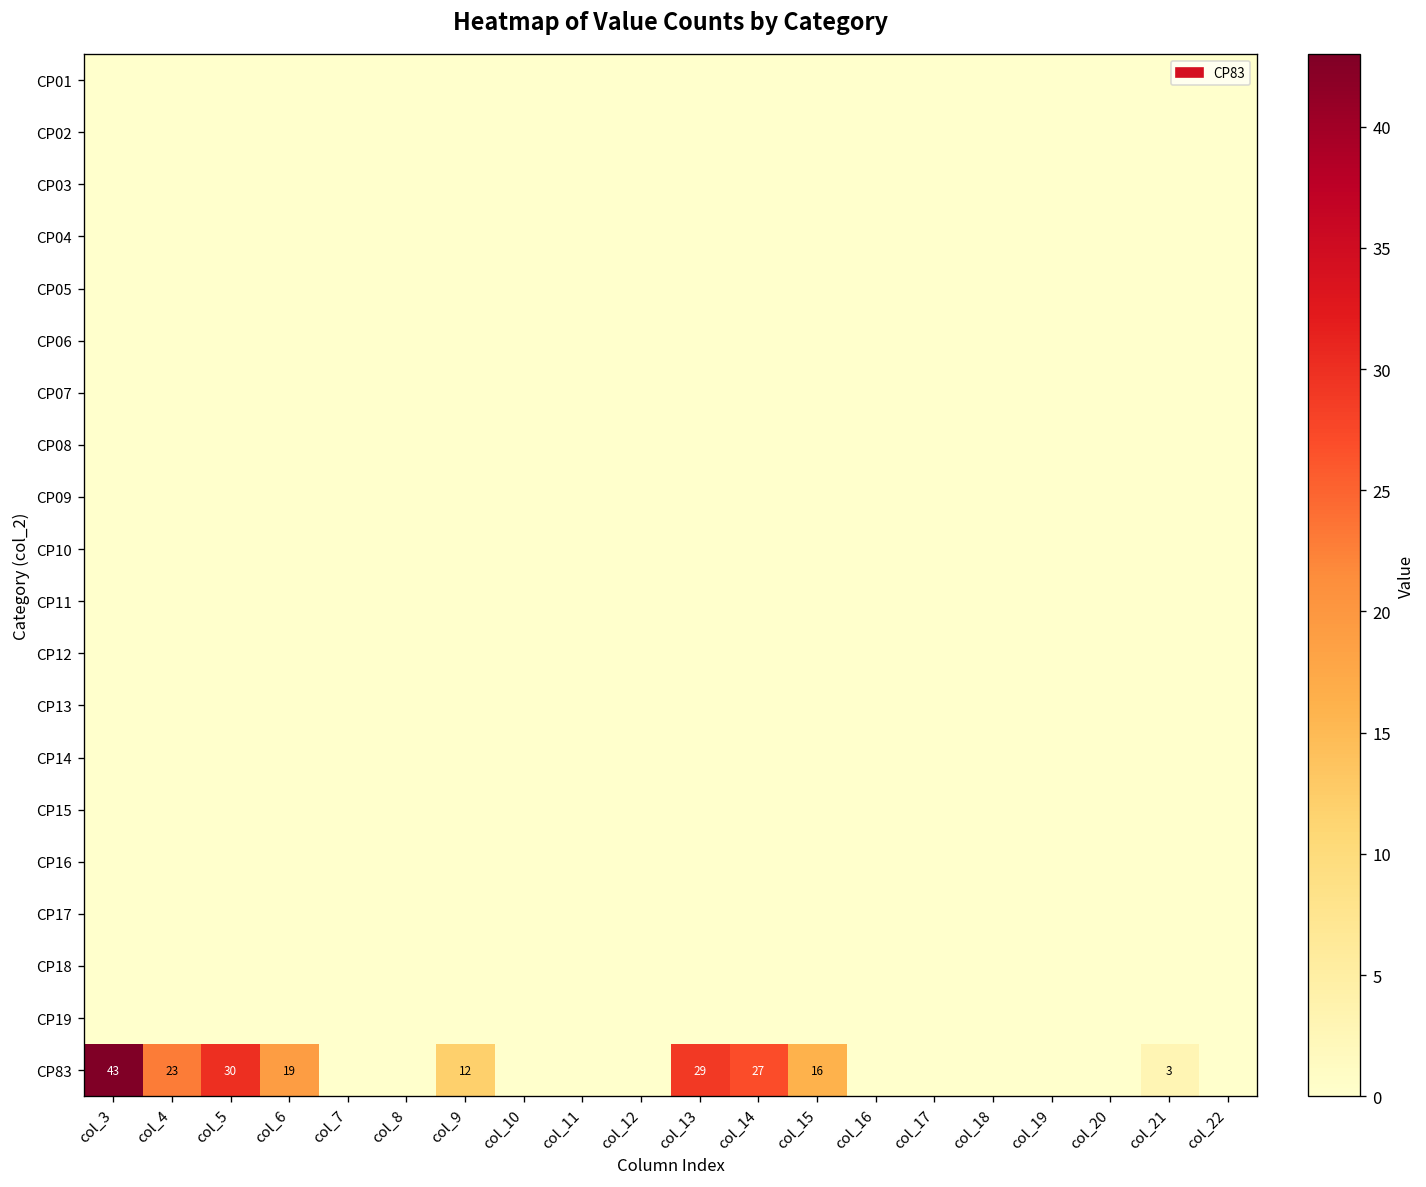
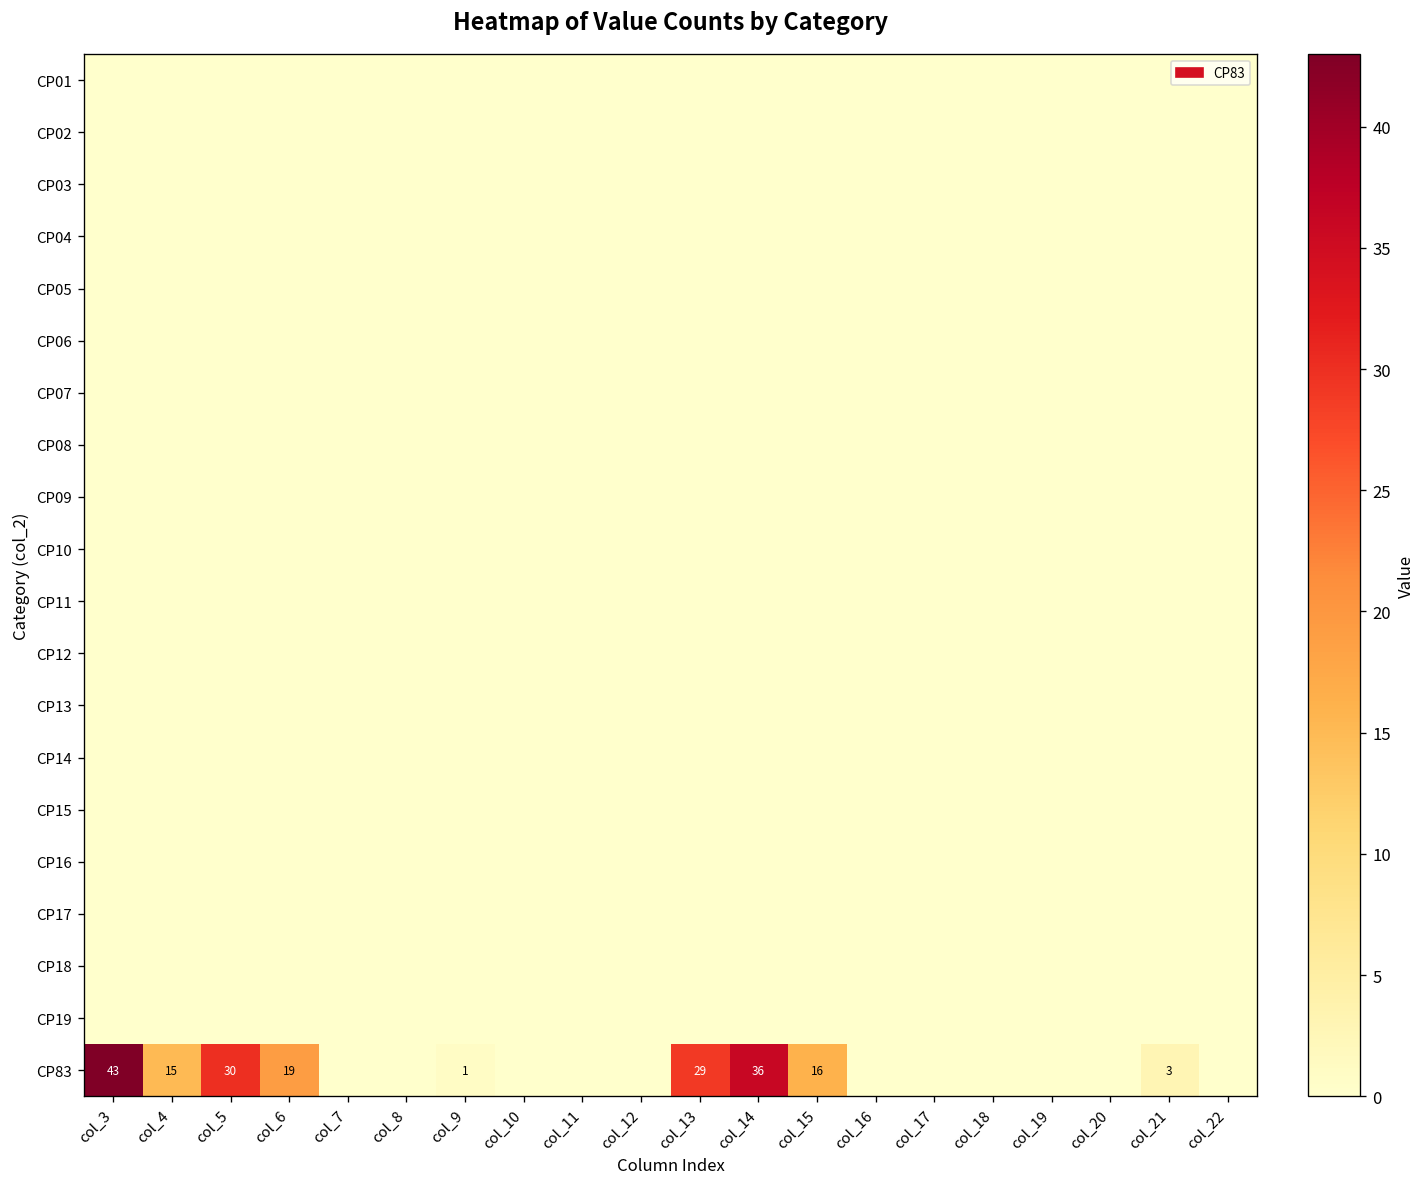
CP83, col_4: 23 -> 15
CP83, col_9: 12 -> 1
CP83, col_14: 27 -> 36
